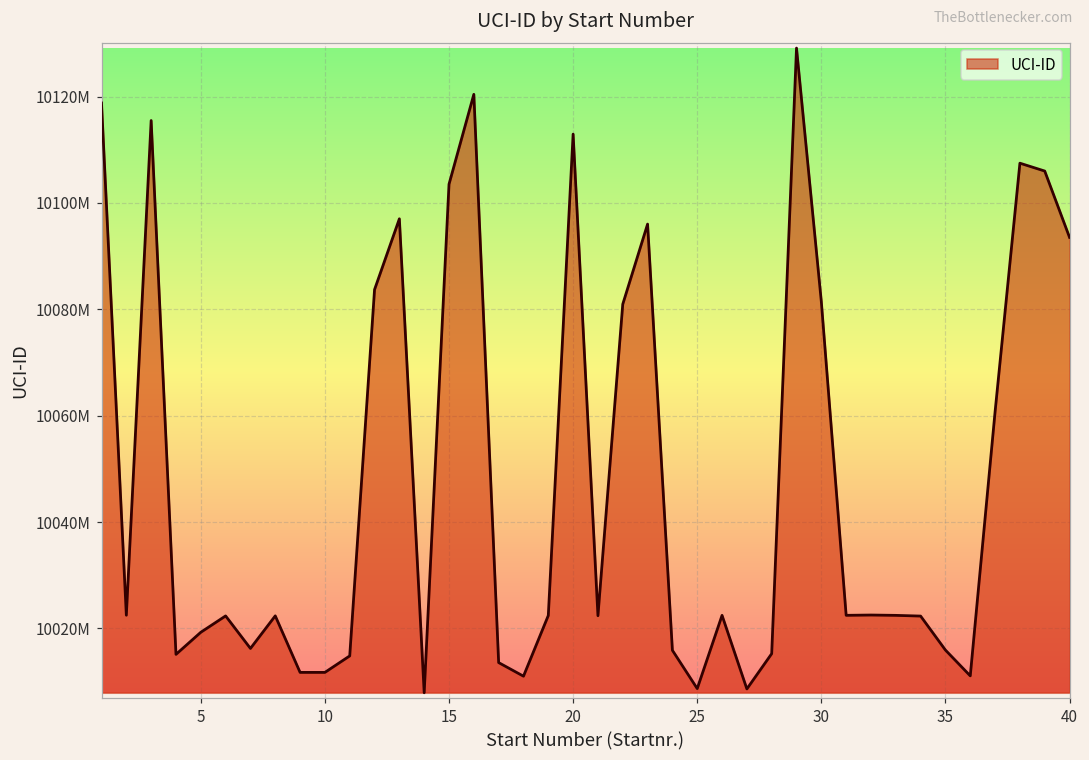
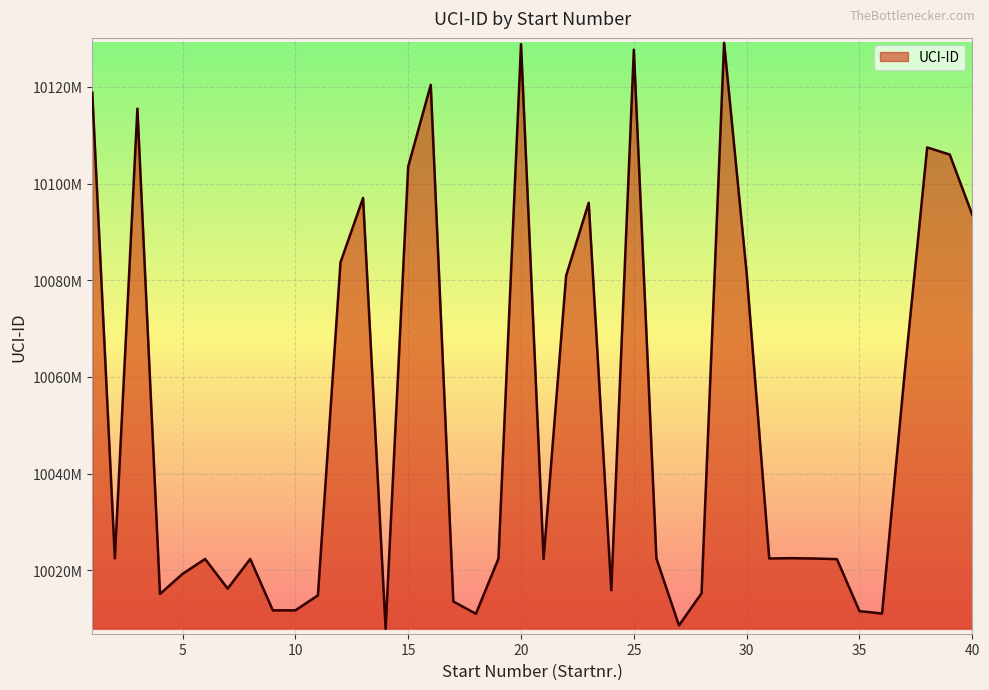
20: 10113000000 -> 10129000000
25: 10009000000 -> 10128000000
35: 10016000000 -> 10012000000
